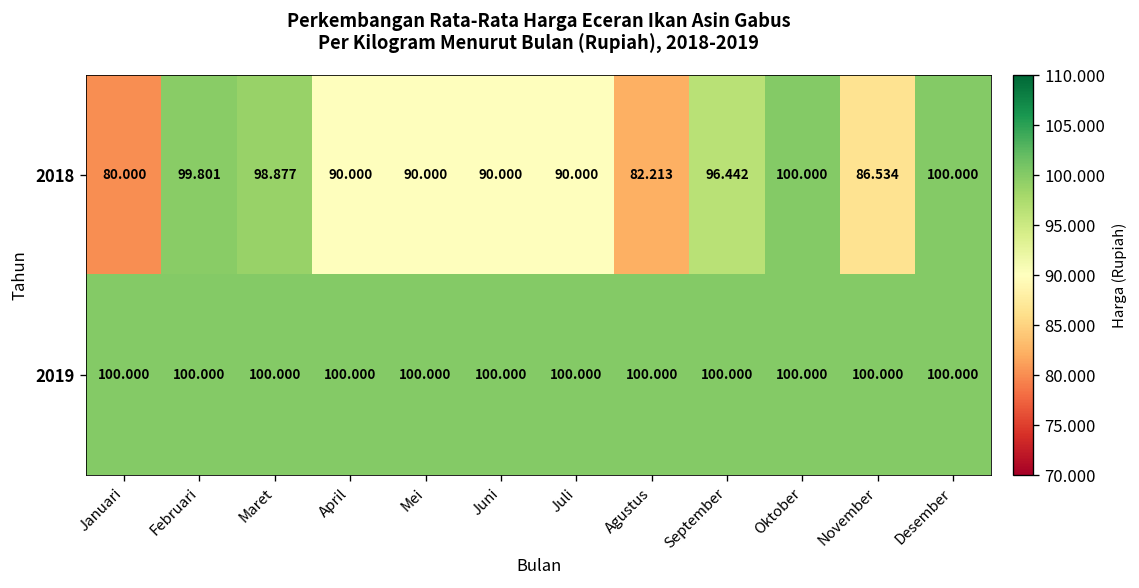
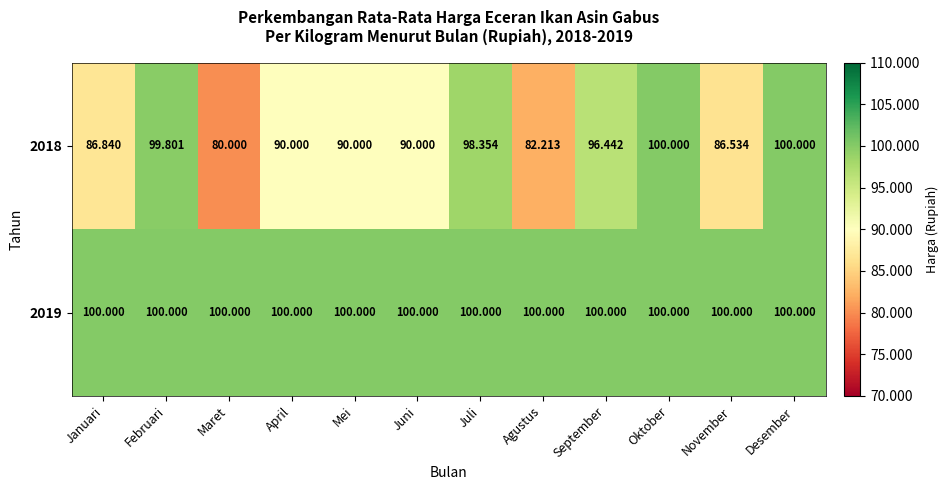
2018, Januari: 80.000 -> 86.840
2018, Maret: 98.877 -> 80.000
2018, Juli: 90.000 -> 98.354
